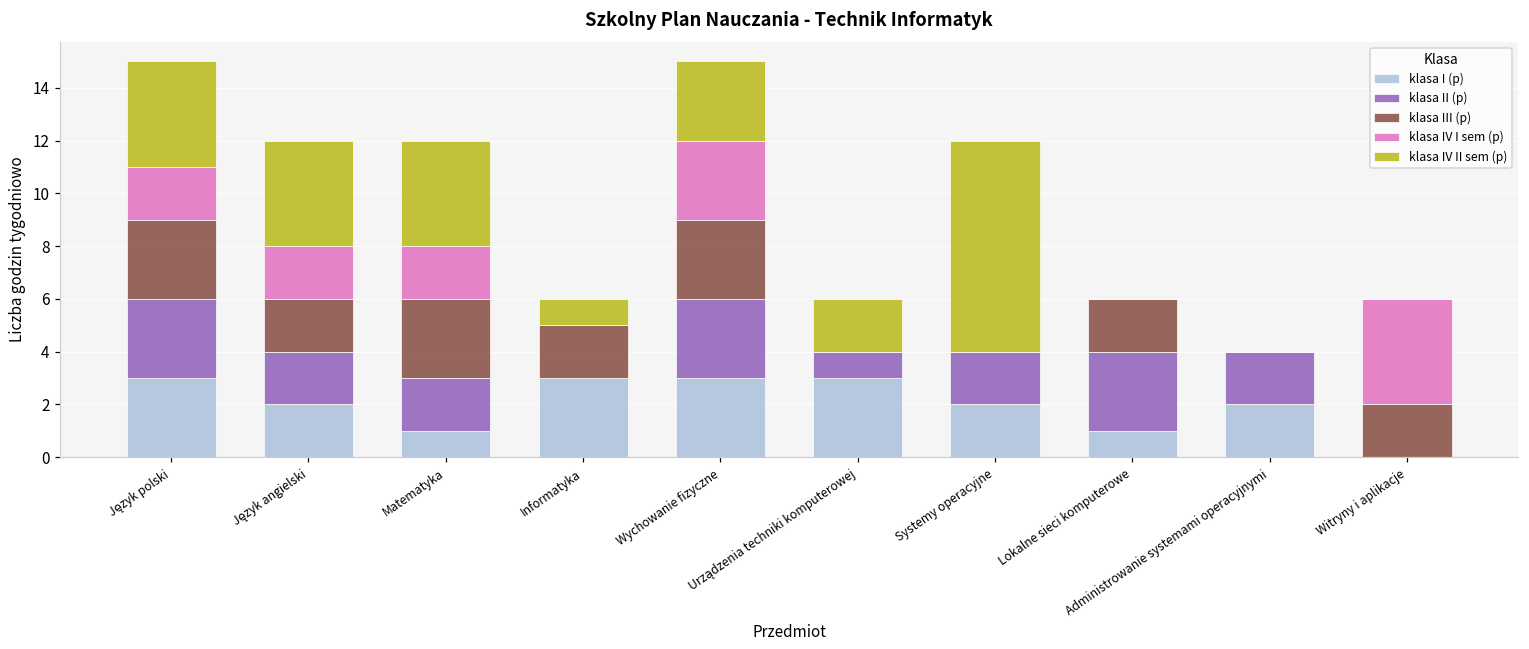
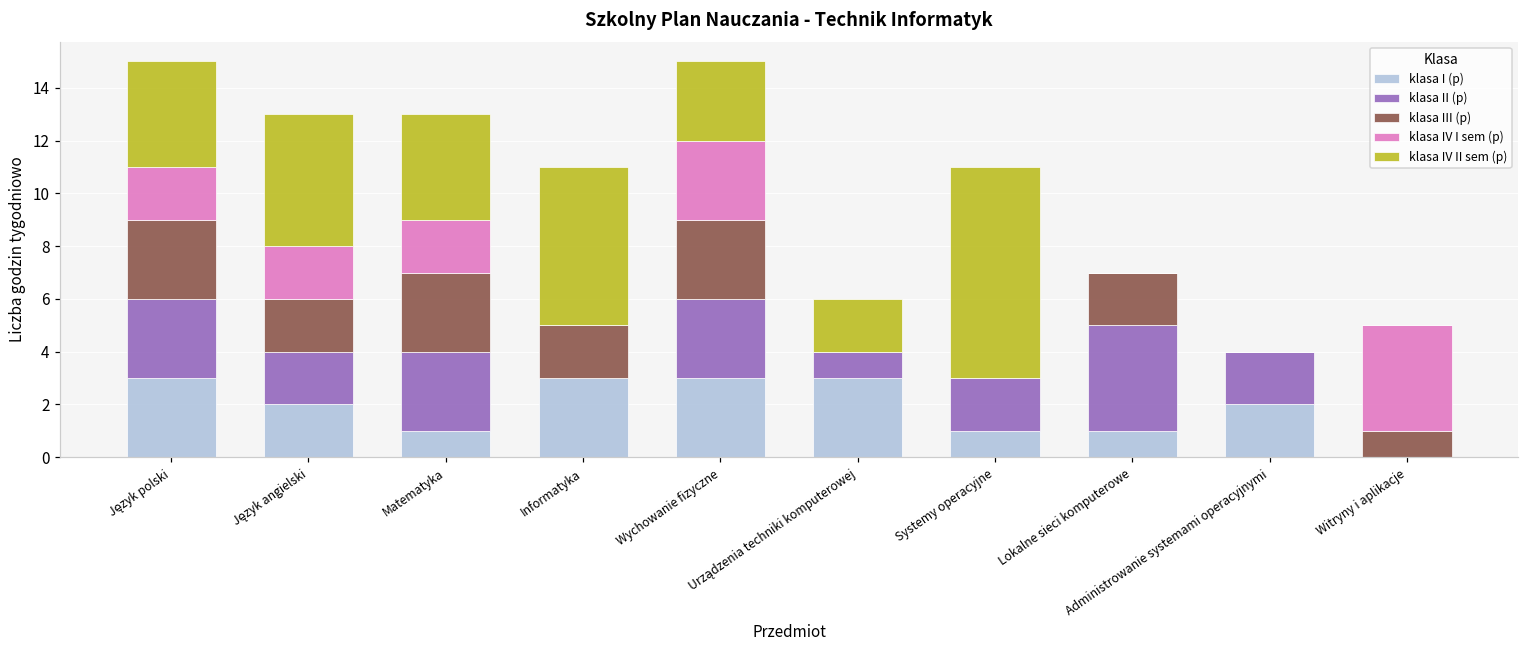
klasa IV II sem (p), Język angielski: 4 -> 5
klasa II (p), Matematyka: 2 -> 3
klasa IV II sem (p), Informatyka: 1 -> 6
klasa I (p), Systemy operacyjne: 2 -> 1
klasa II (p), Lokalne sieci komputerowe: 3 -> 4
klasa III (p), Witryny i aplikacje: 2 -> 1
